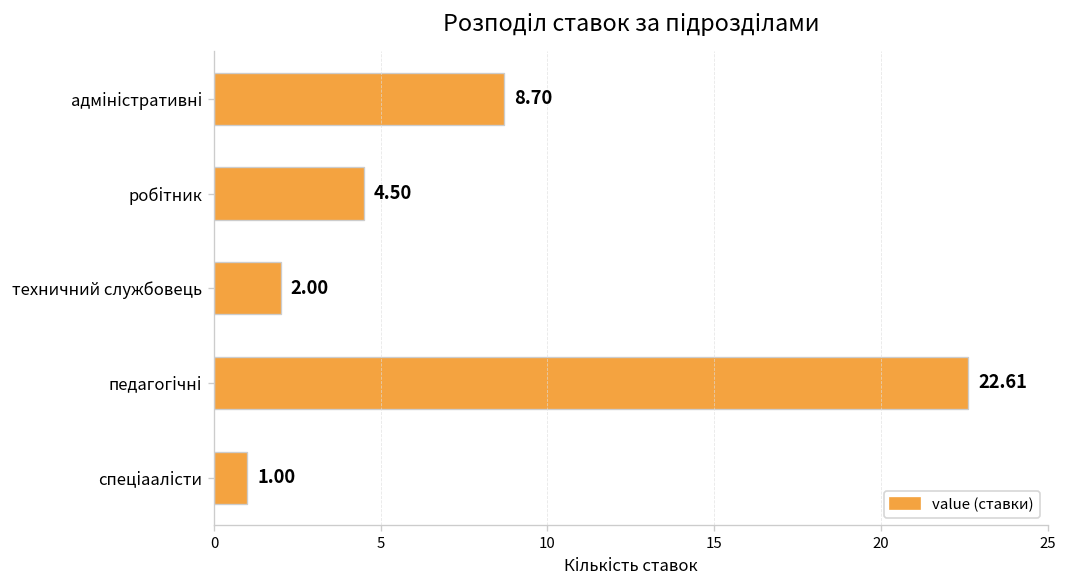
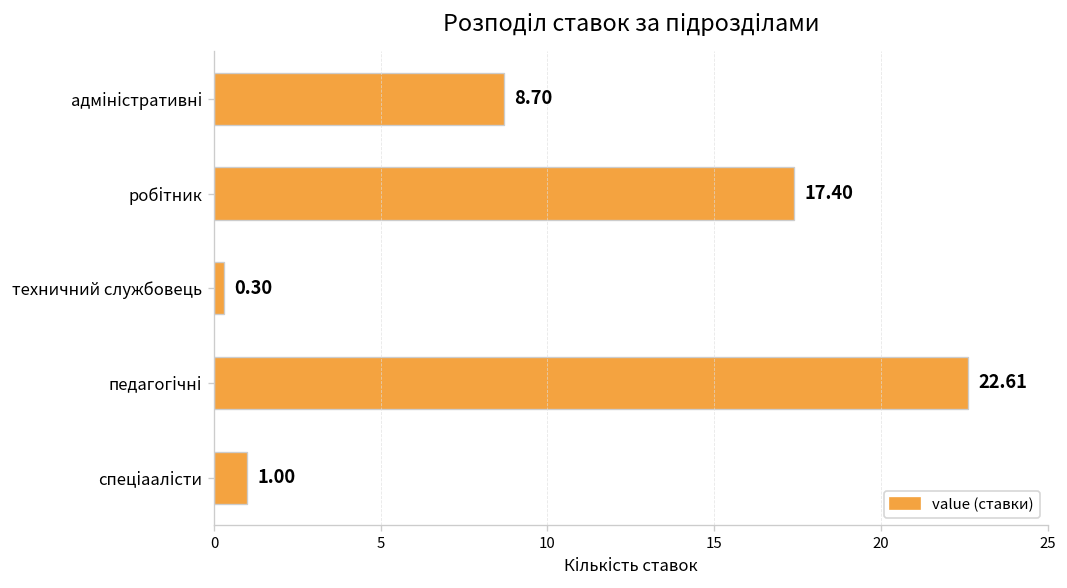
робітник: 4.50 -> 17.40
техничний службовець: 2.00 -> 0.30
